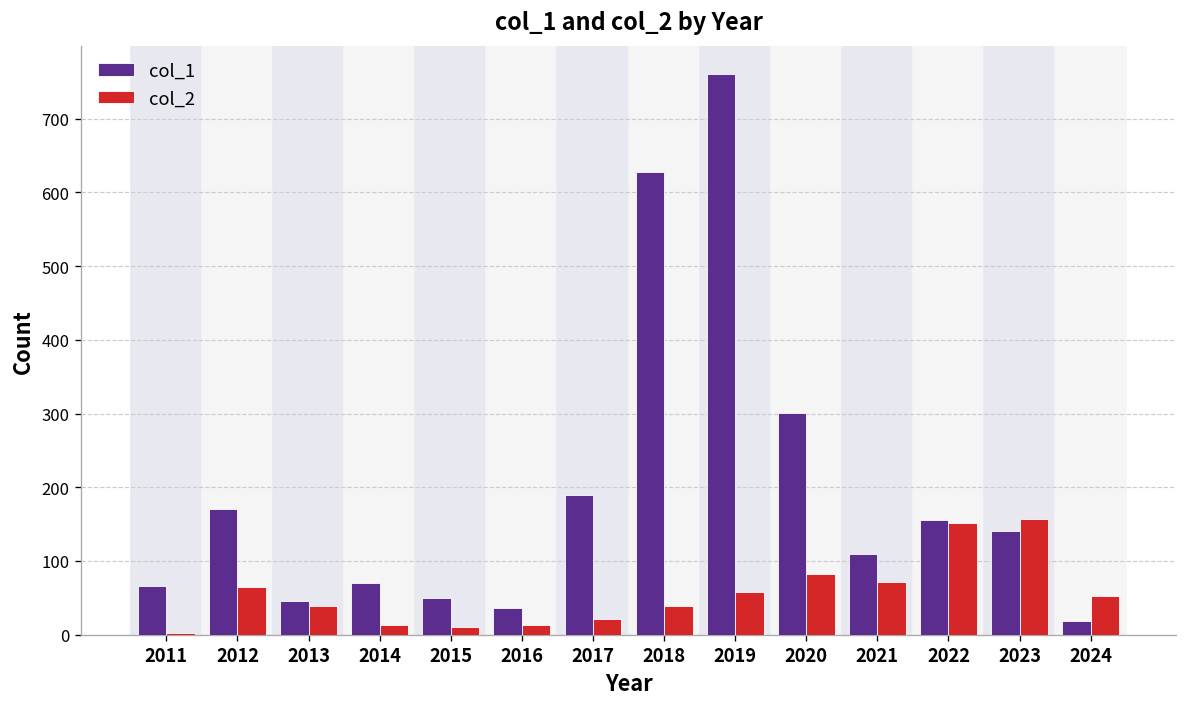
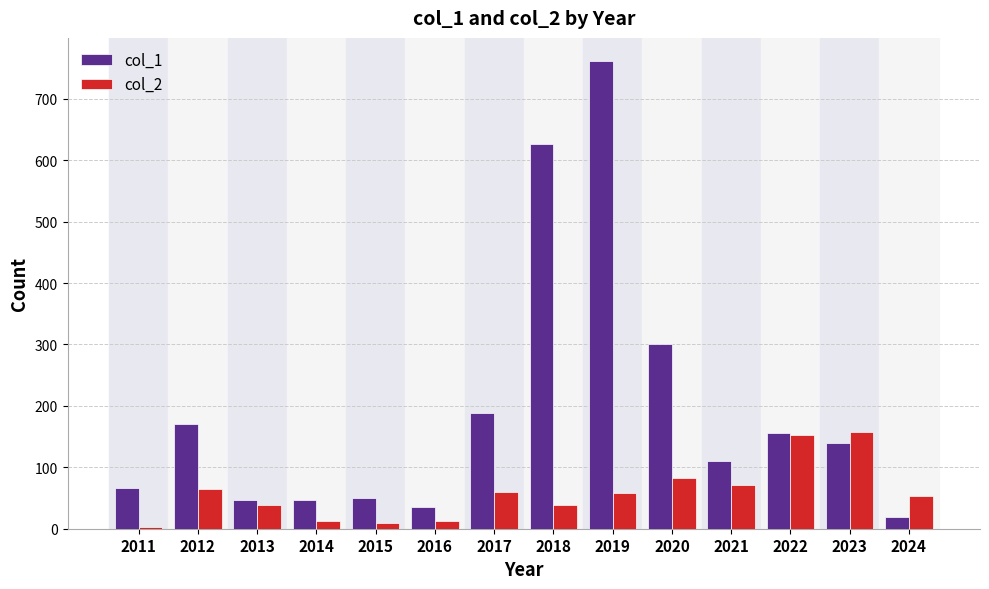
col_1, 2014: 70 -> 50
col_2, 2017: 20 -> 60
